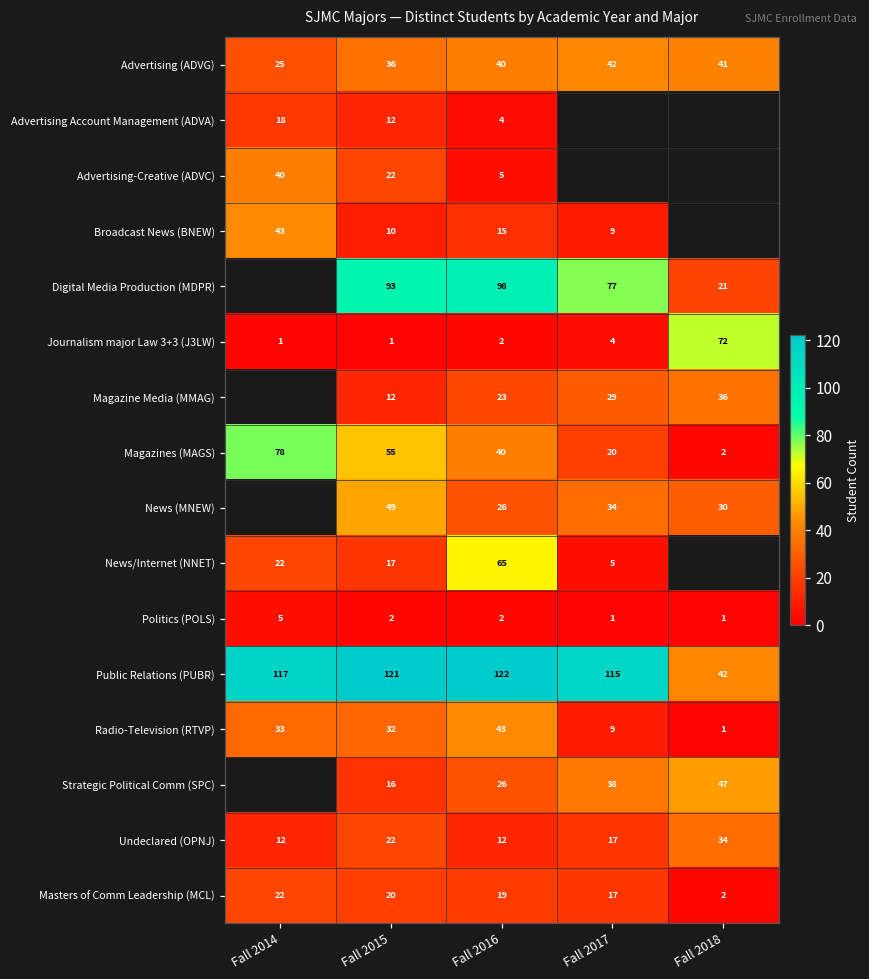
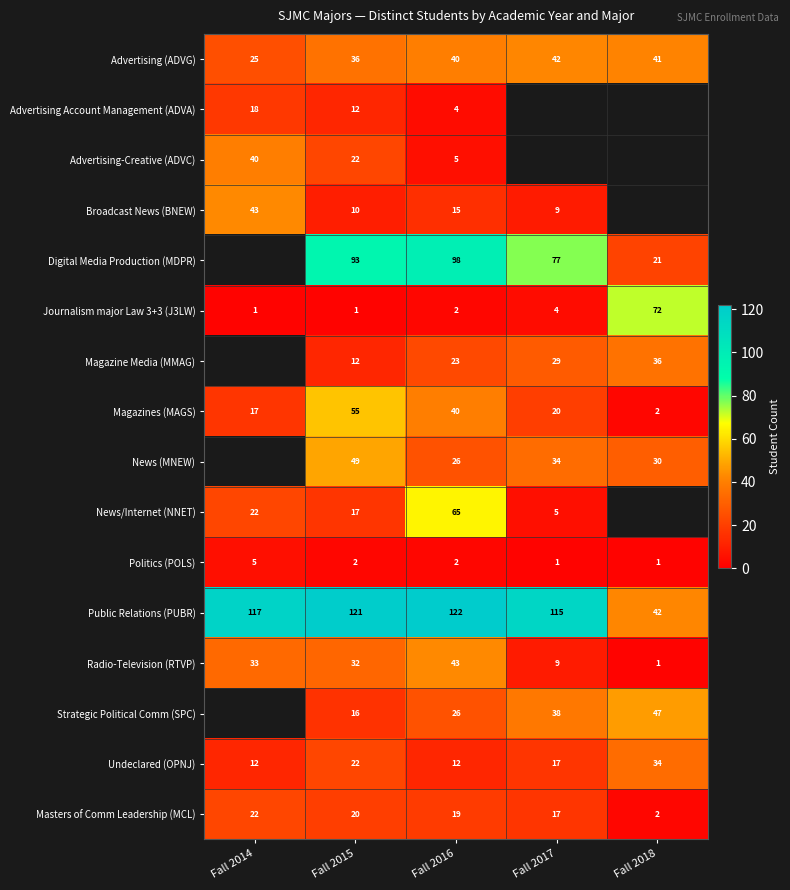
Magazines (MAGS), Fall 2014: 78 -> 17
